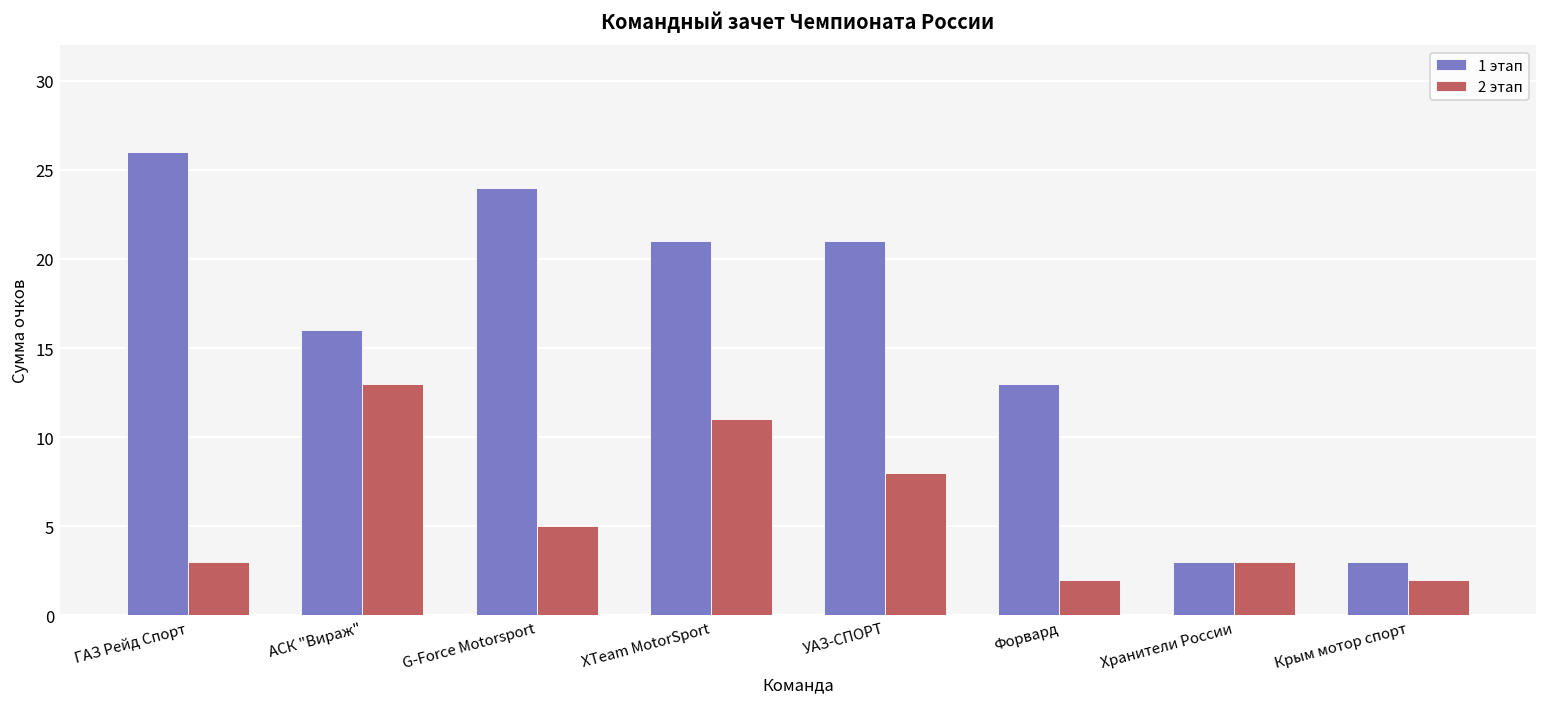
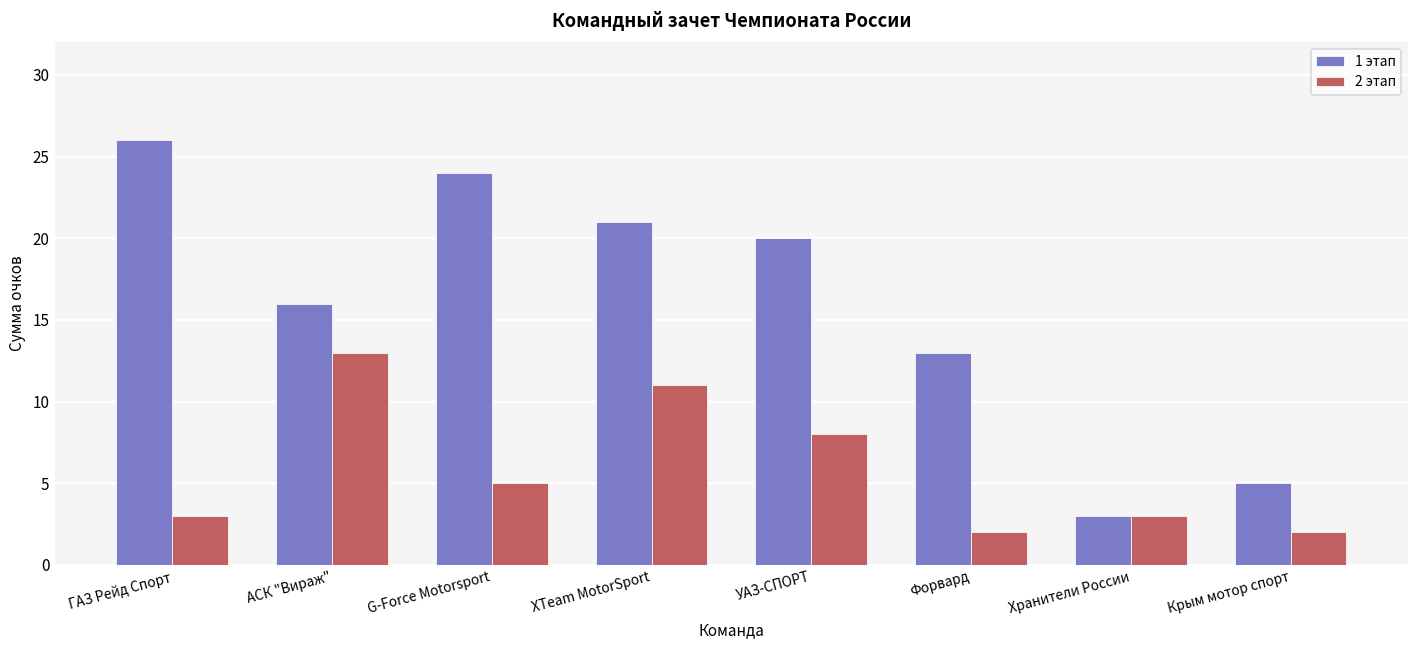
1 этап, УАЗ-СПОРТ: 21 -> 20
1 этап, Крым мотор спорт: 3 -> 5
